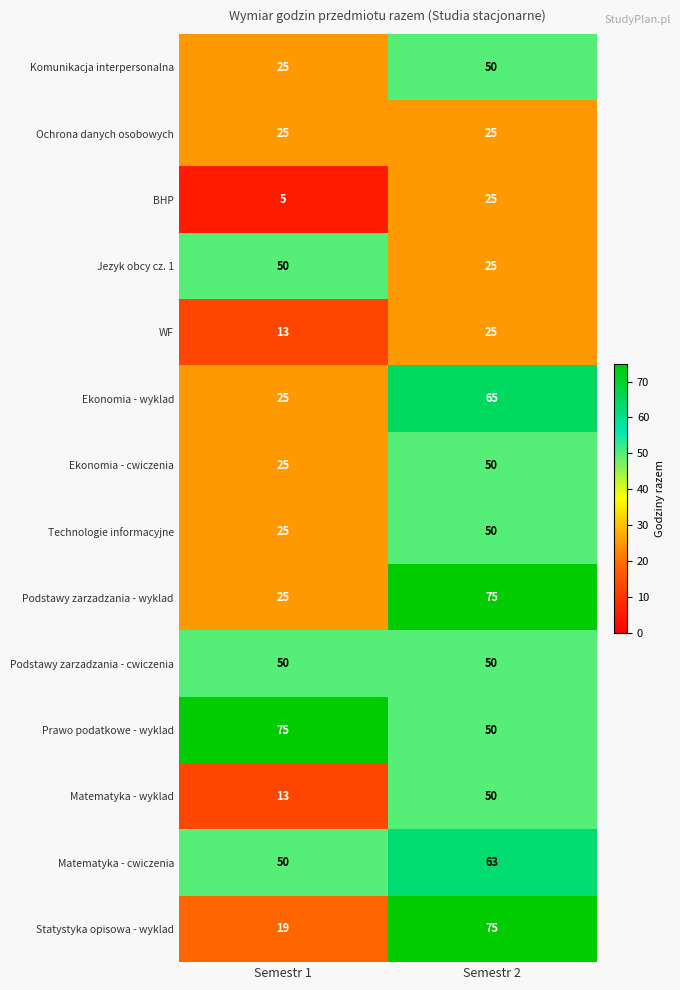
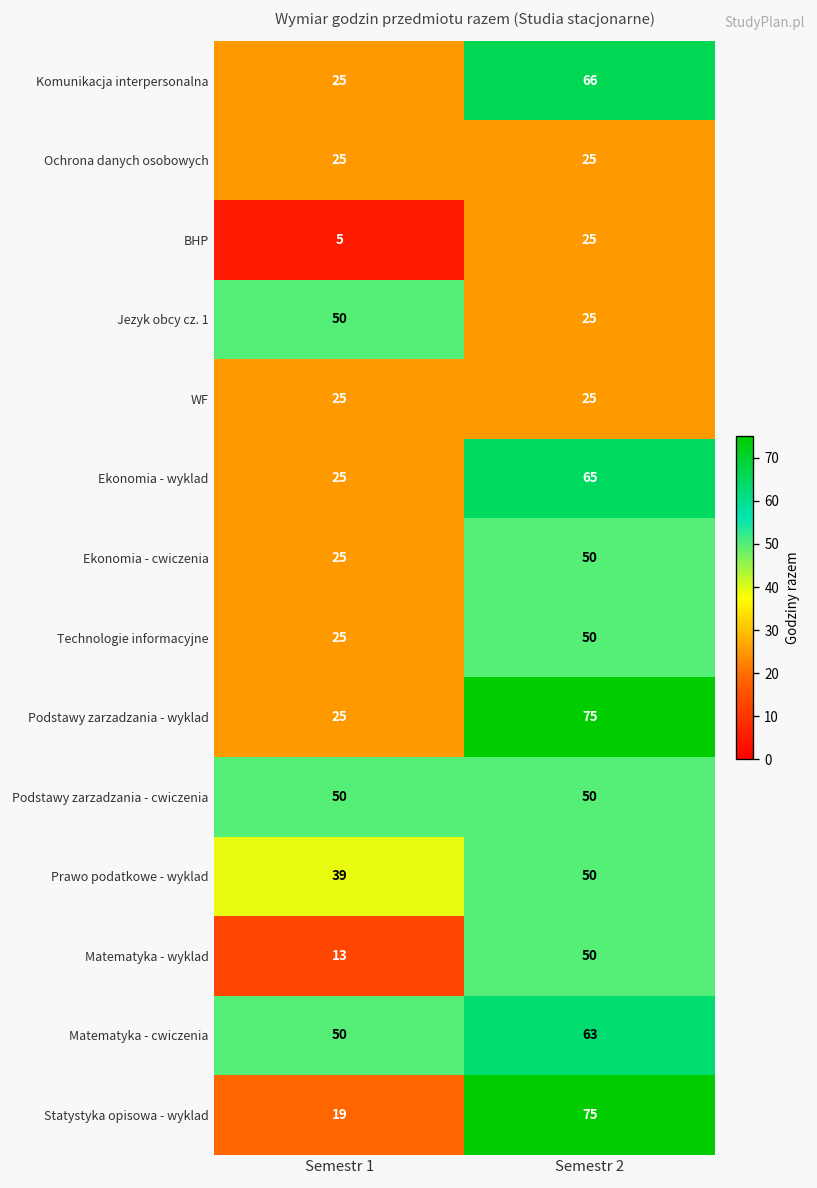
Komunikacja interpersonalna, Semestr 2: 50 -> 66
WF, Semestr 1: 13 -> 25
Prawo podatkowe - wyklad, Semestr 1: 75 -> 39
